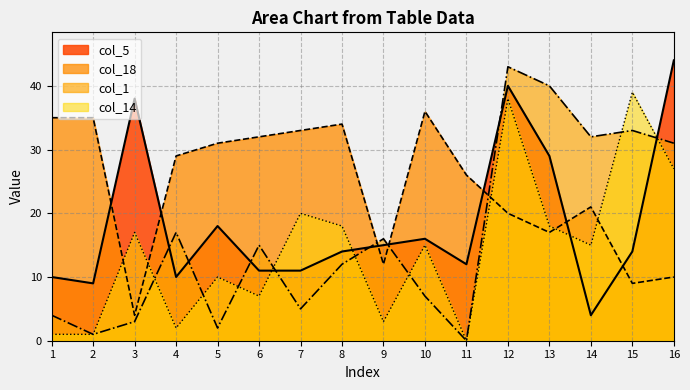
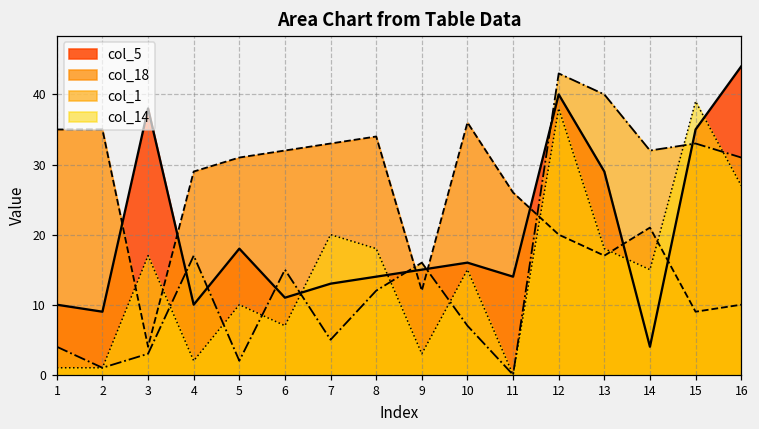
col_5, 7: 11 -> 13
col_5, 11: 12 -> 14
col_5, 15: 14 -> 35
